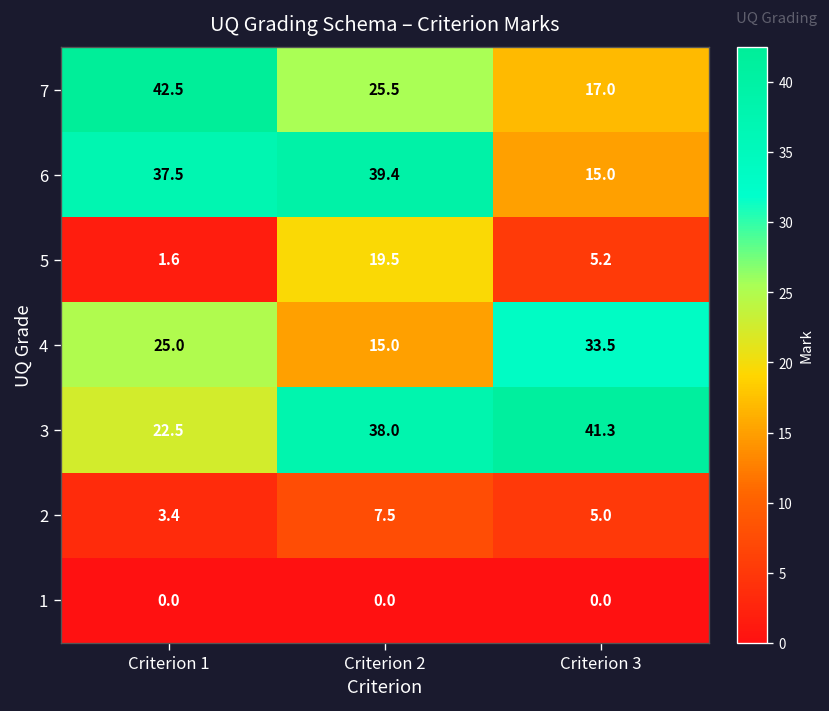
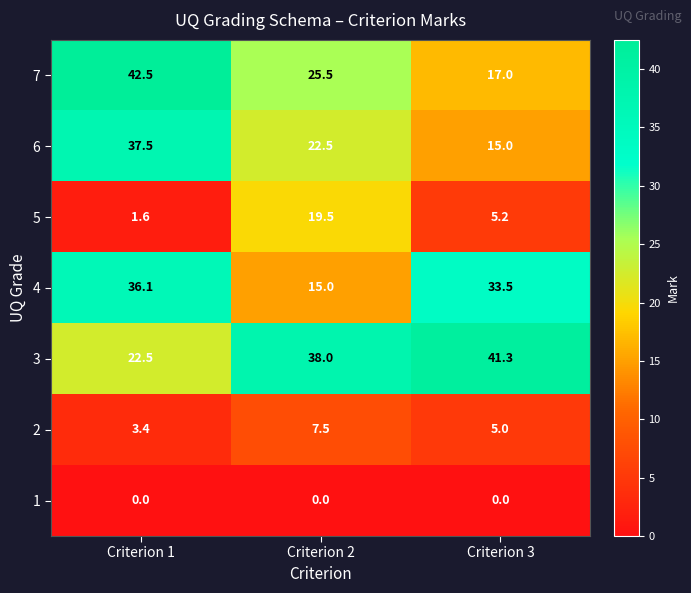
6, Criterion 2: 39.4 -> 22.5
4, Criterion 1: 25.0 -> 36.1
